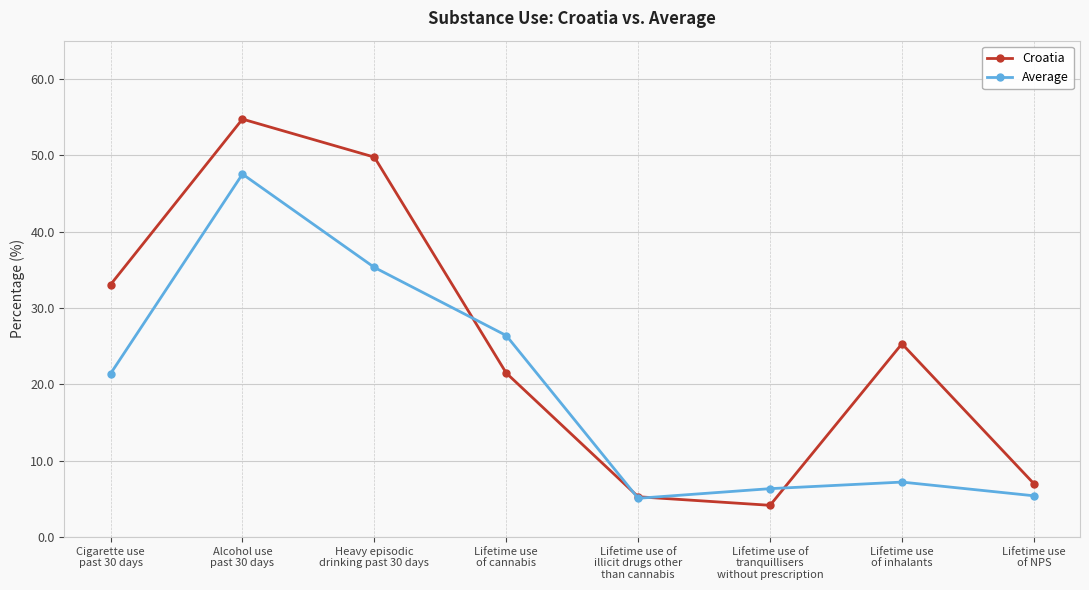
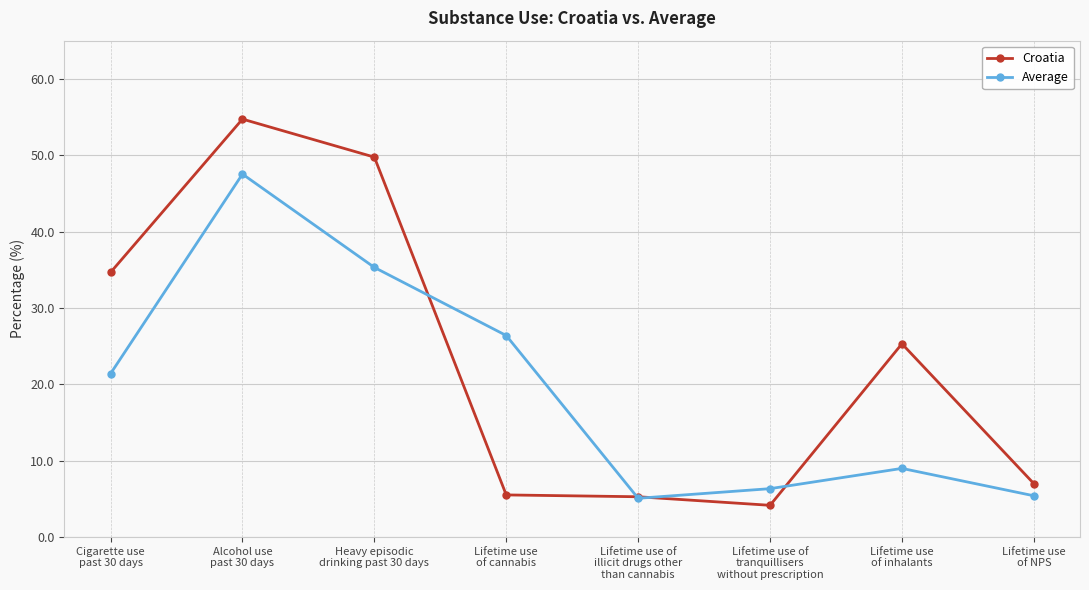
Croatia, Cigarette use past 30 days: 33 -> 35
Croatia, Lifetime use of cannabis: 21 -> 6
Average, Lifetime use of inhalants: 7 -> 9
